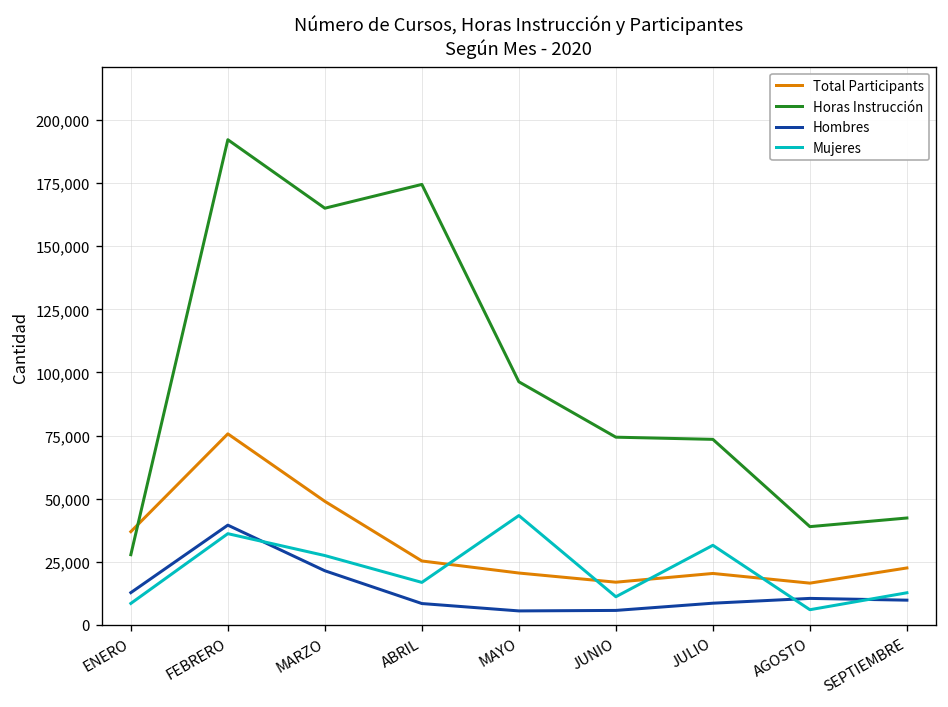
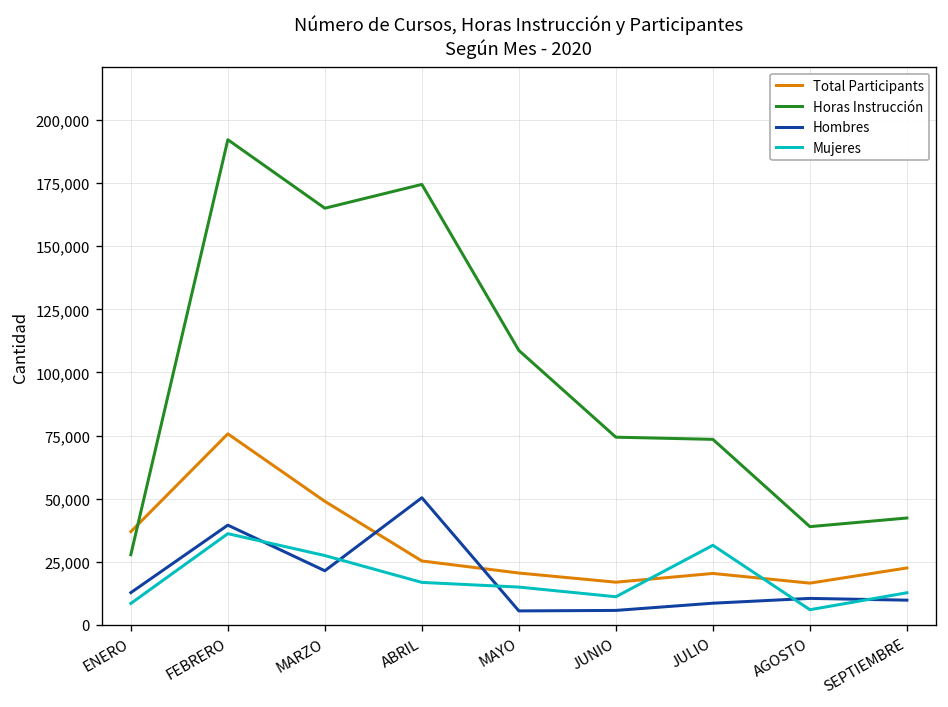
Hombres, ABRIL: 8,000 -> 50,000
Horas Instrucción, MAYO: 96,000 -> 109,000
Mujeres, MAYO: 43,000 -> 15,000
